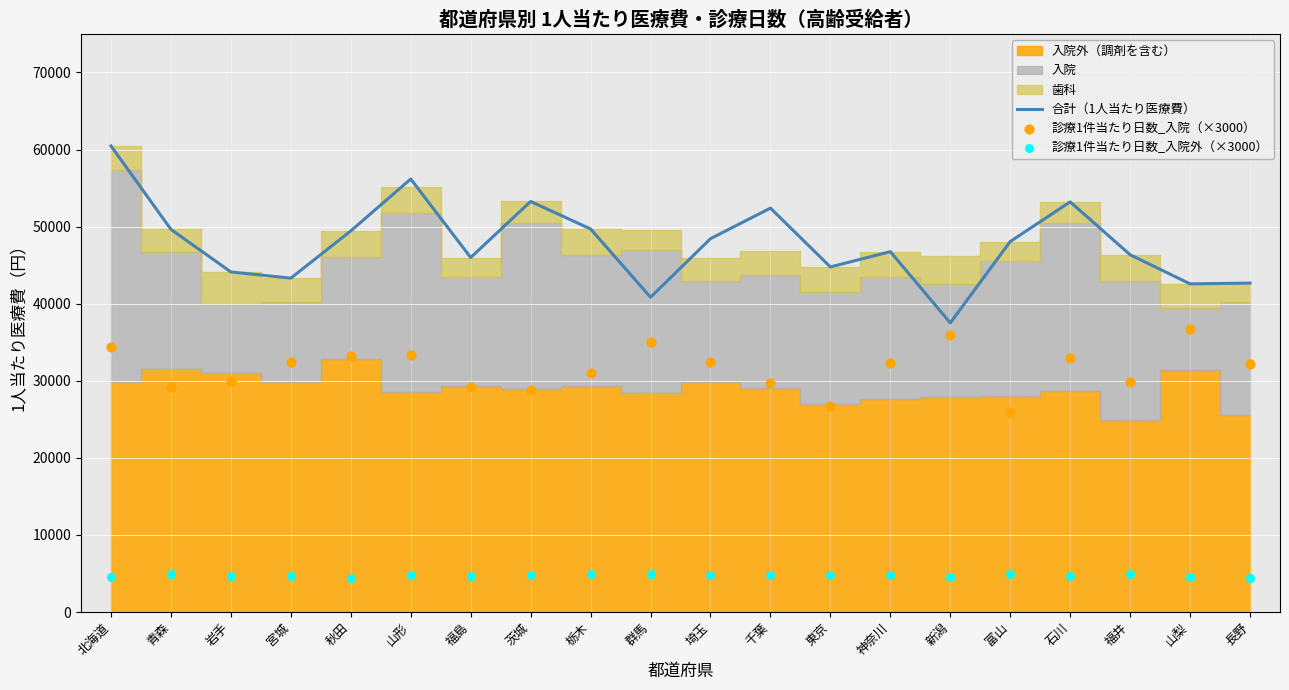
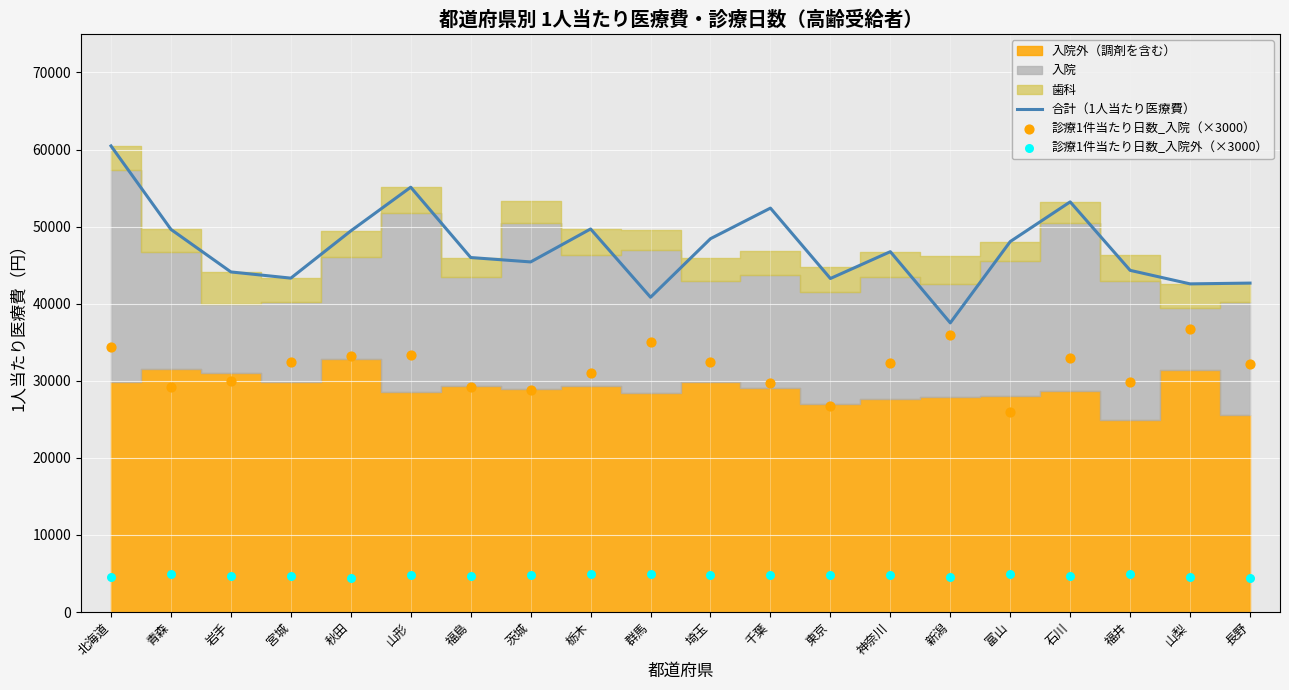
合計（1人当たり医療費）, 山形: 56000 -> 55000
合計（1人当たり医療費）, 茨城: 53000 -> 45000
合計（1人当たり医療費）, 東京: 45000 -> 43000
合計（1人当たり医療費）, 福井: 46000 -> 44000
